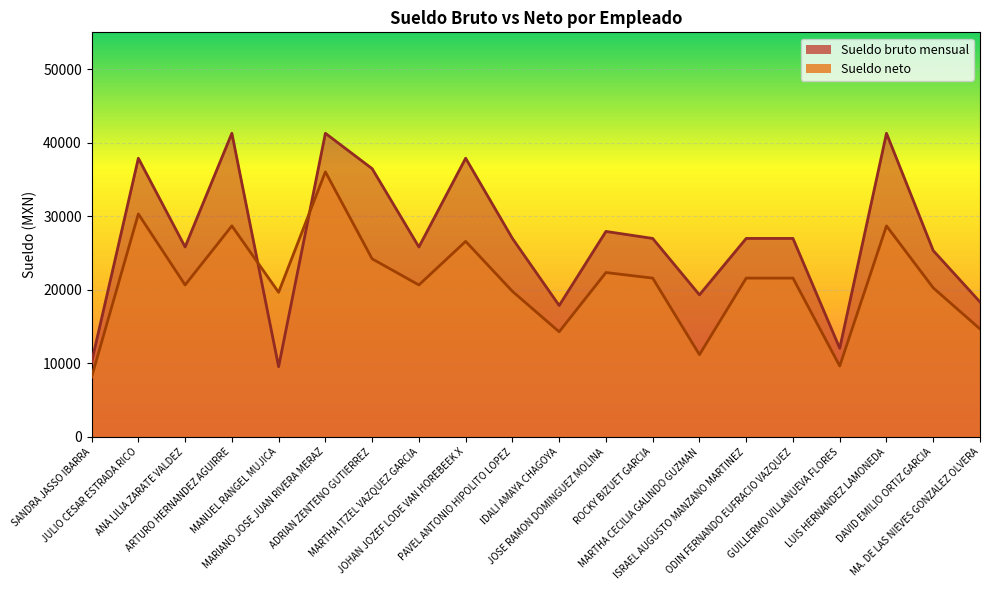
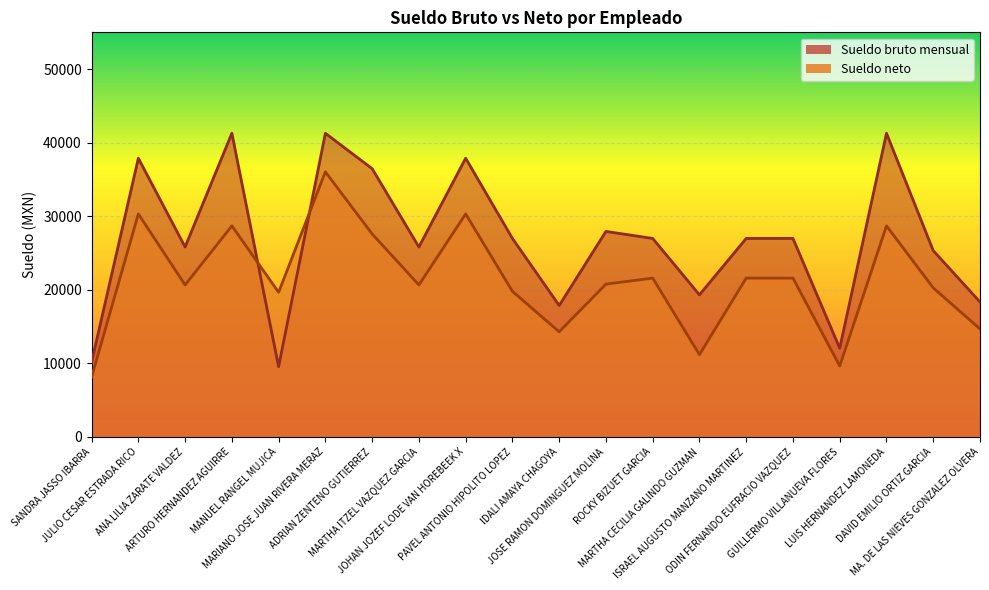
Sueldo neto, ADRIAN ZENTENO GUTIERREZ: 24000 -> 28000
Sueldo neto, JOHAN JOZEF LODE VAN HOREBEEK X: 27000 -> 30000
Sueldo neto, JOSE RAMON DOMINGUEZ MOLINA: 22000 -> 21000
